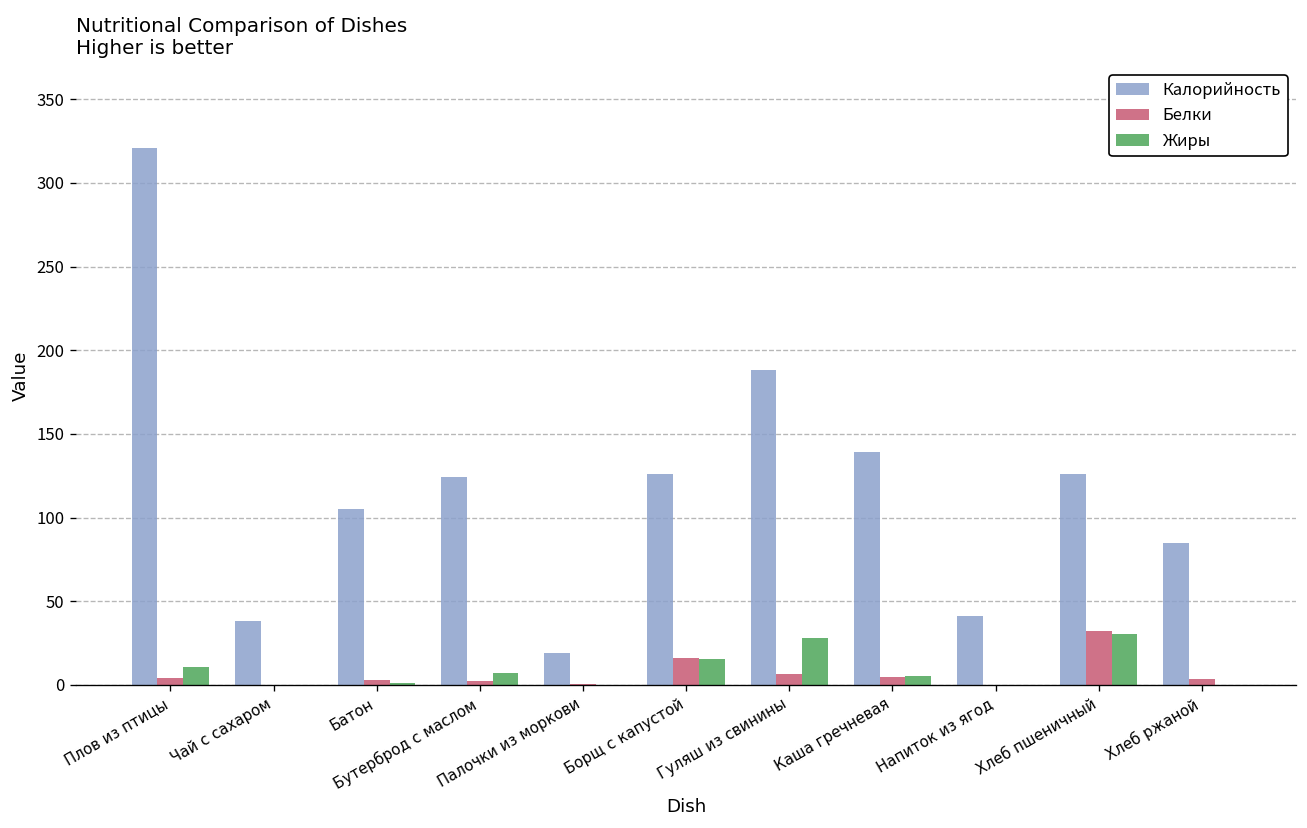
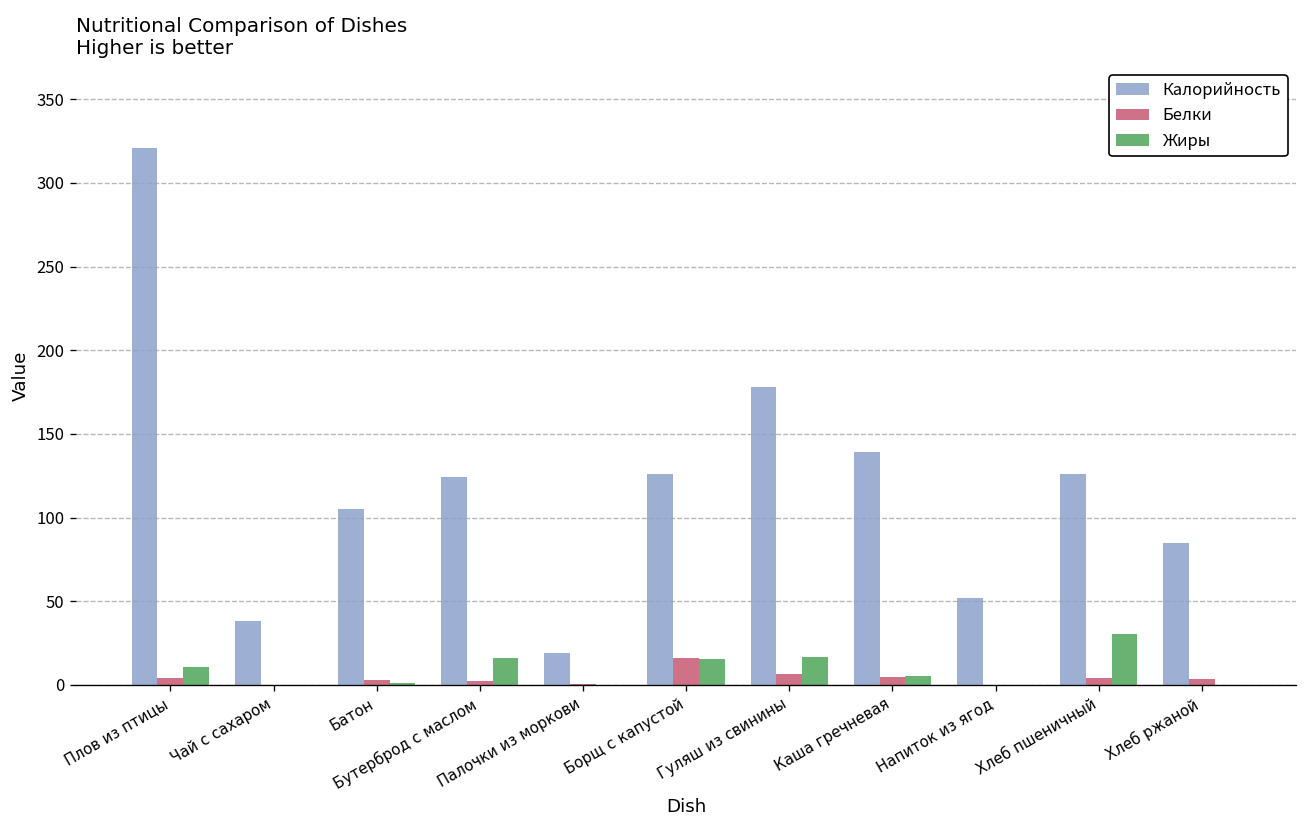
Жиры, Бутерброд с маслом: 7 -> 16
Калорийность, Гуляш из свинины: 188 -> 178
Жиры, Гуляш из свинины: 28 -> 17
Калорийность, Напиток из ягод: 41 -> 52
Белки, Хлеб пшеничный: 32 -> 4
